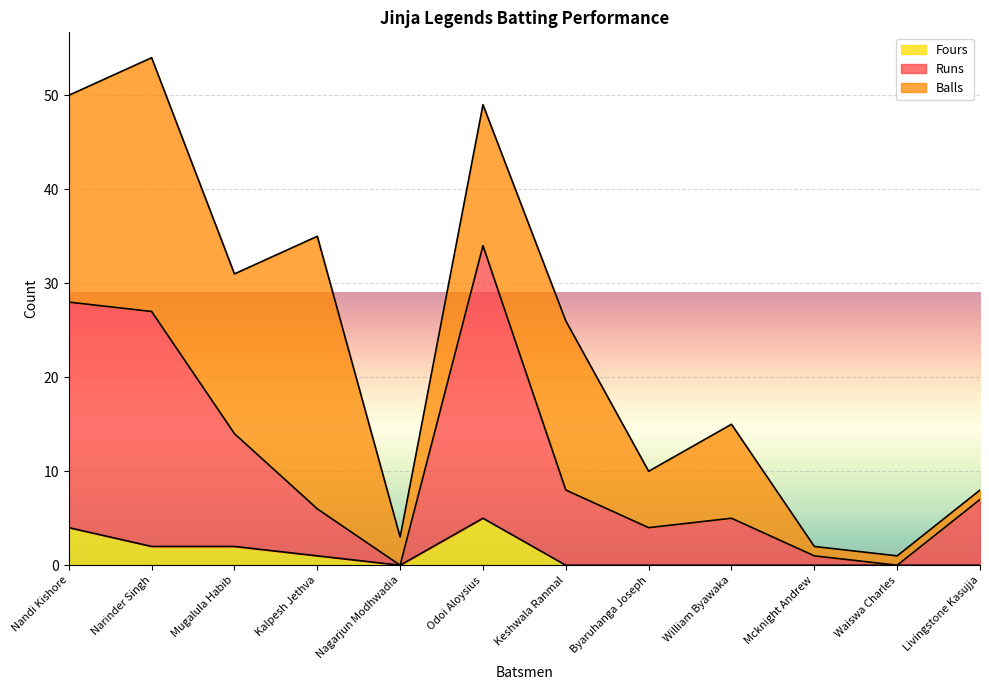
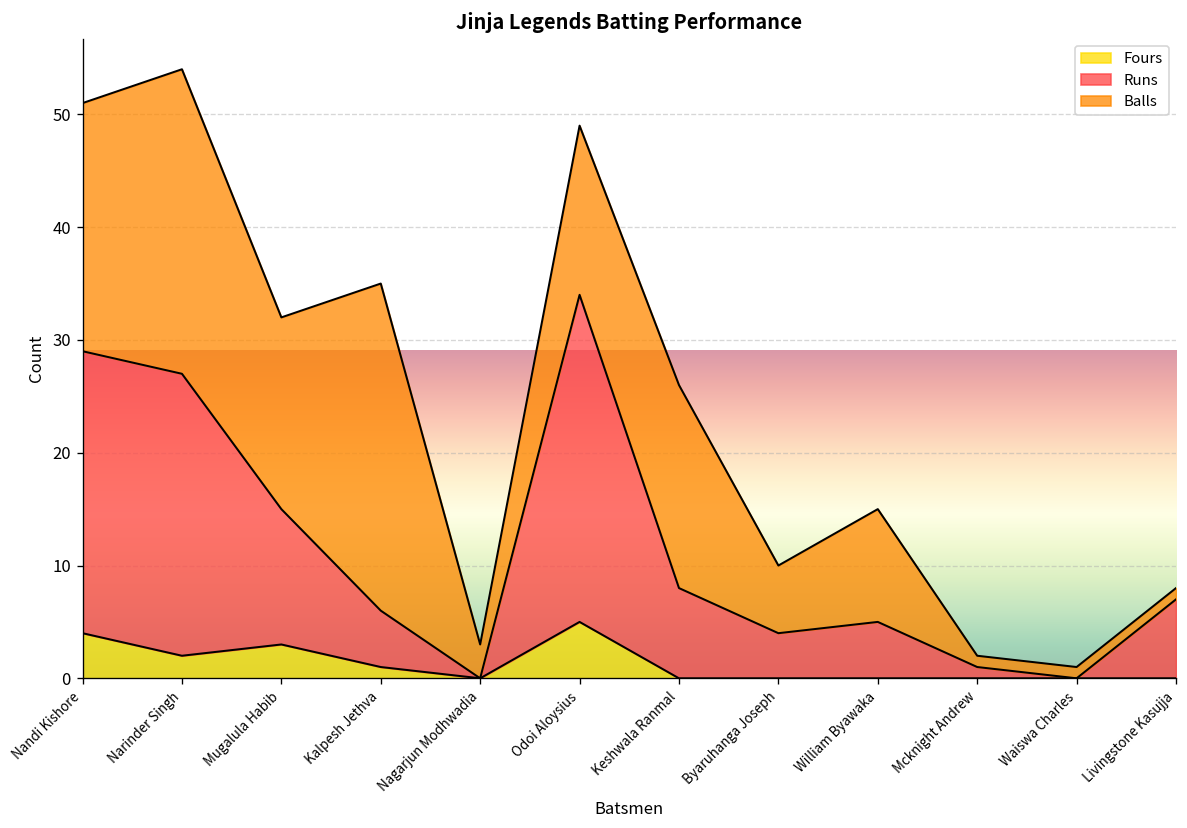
Runs, Nandi Kishore: 24 -> 25
Fours, Mugalula Habib: 2 -> 3
